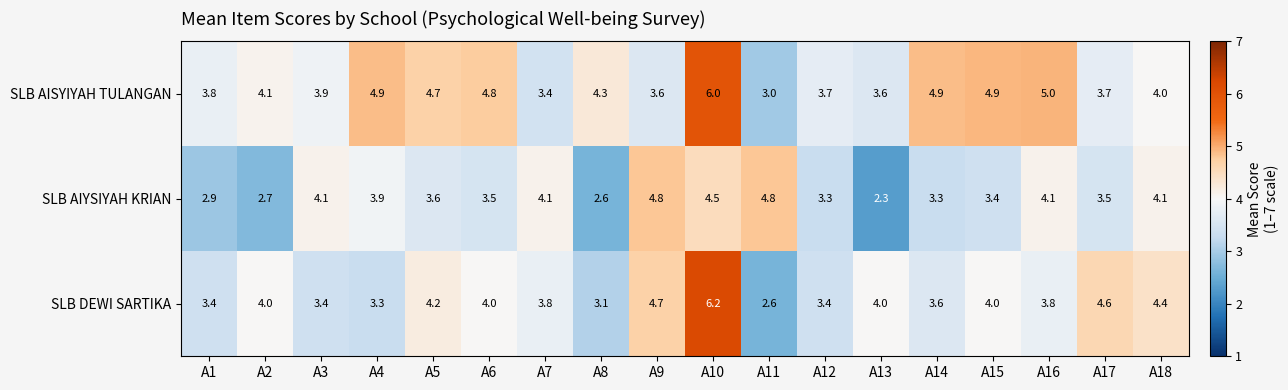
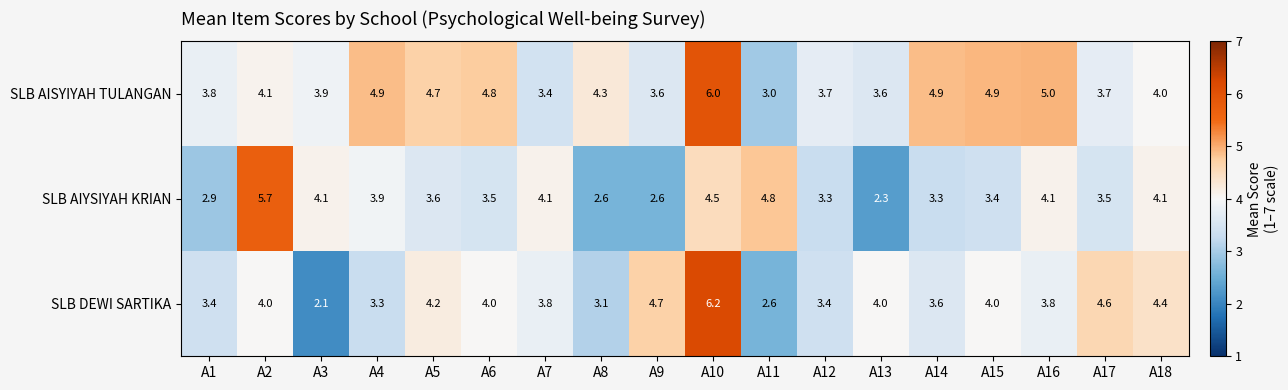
SLB AIYSIYAH KRIAN, A2: 2.7 -> 5.7
SLB AIYSIYAH KRIAN, A9: 4.8 -> 2.6
SLB DEWI SARTIKA, A3: 3.4 -> 2.1
